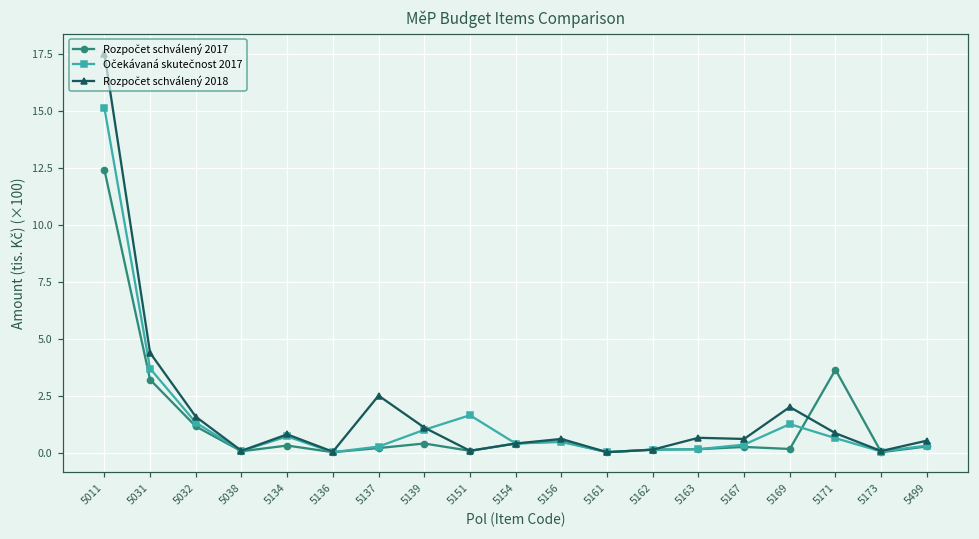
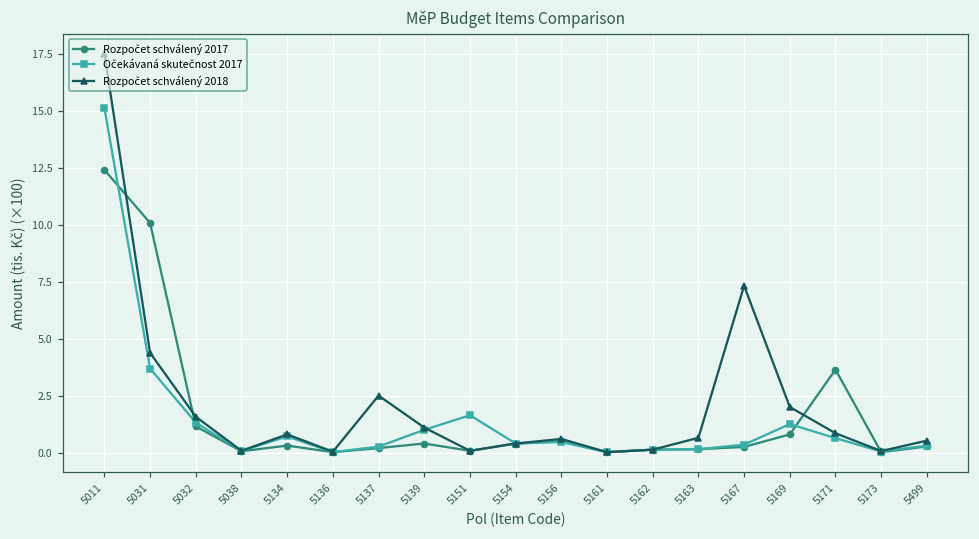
Rozpočet schválený 2017, 5031: 3.2 -> 10.1
Rozpočet schválený 2018, 5167: 0.6 -> 7.3
Rozpočet schválený 2017, 5169: 0.2 -> 0.8
